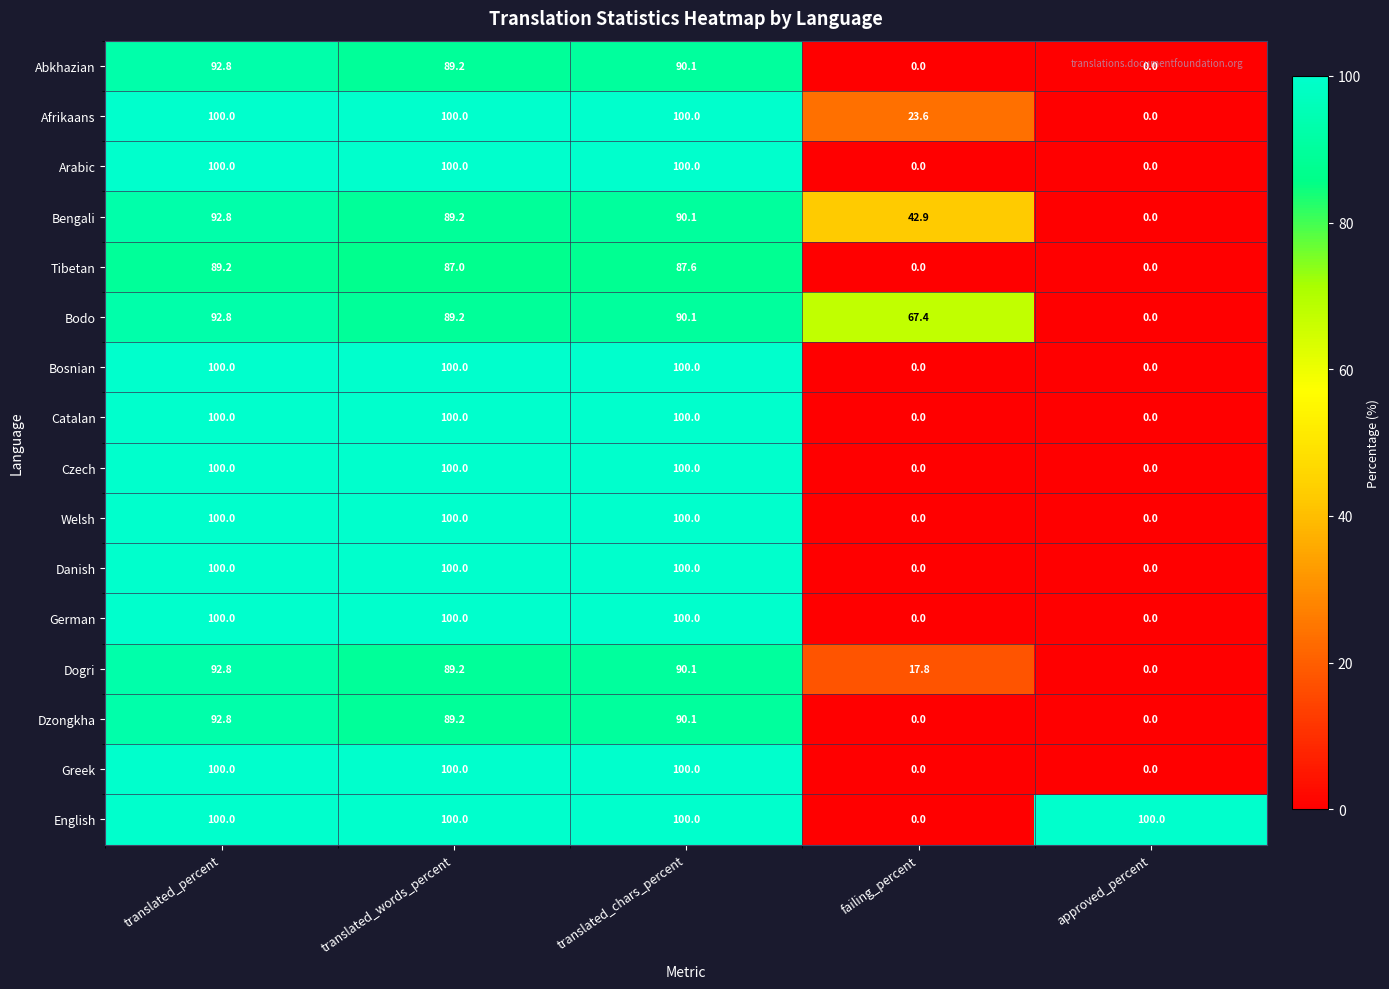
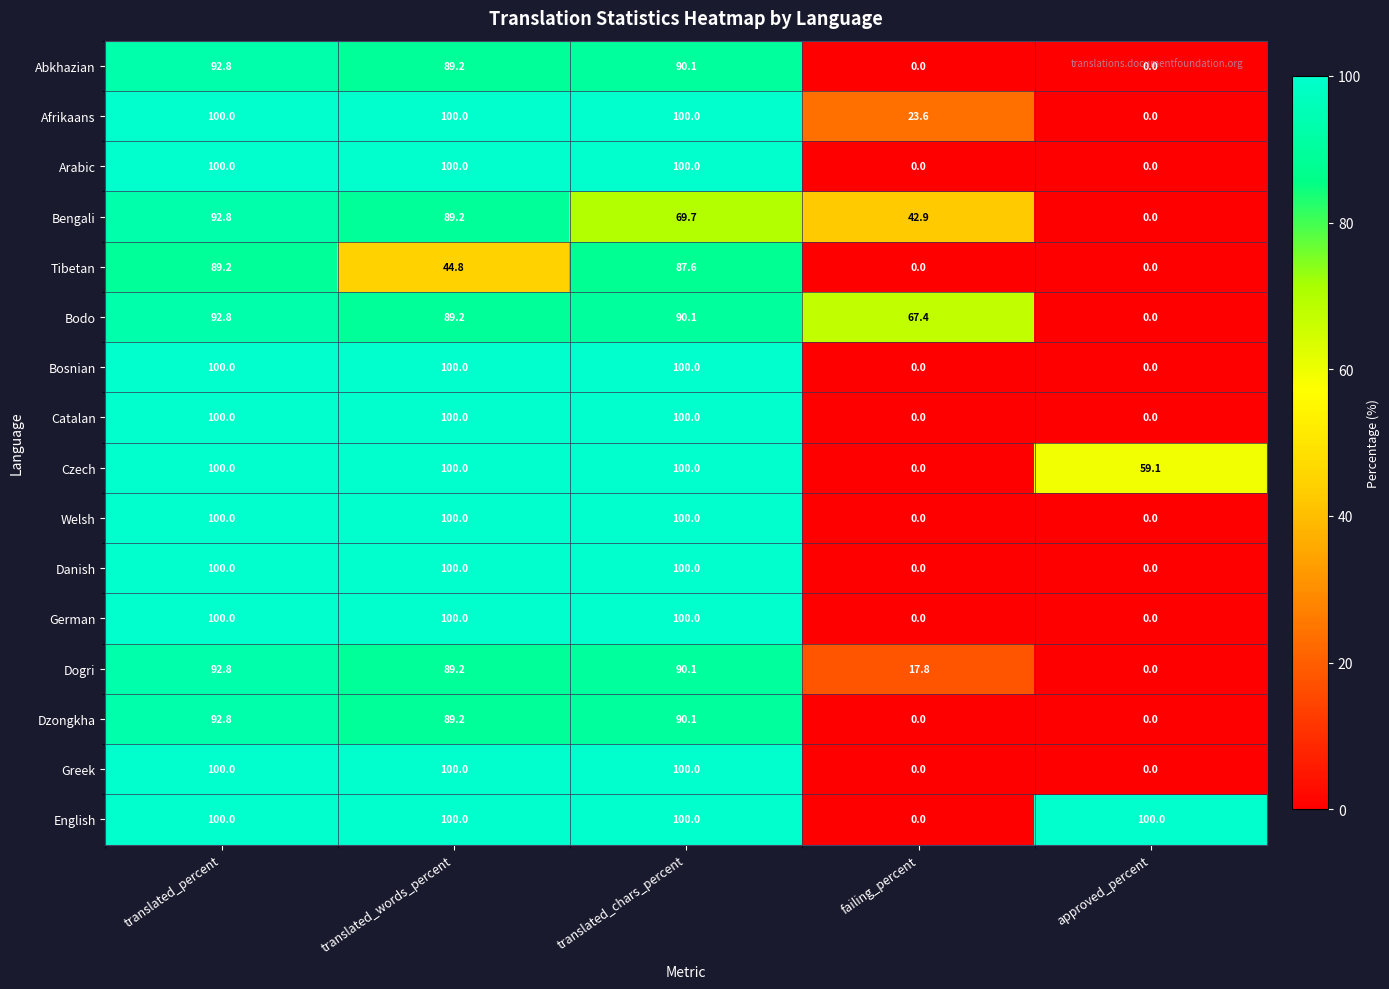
Bengali, translated_chars_percent: 90.1 -> 69.7
Tibetan, translated_words_percent: 87.0 -> 44.8
Czech, approved_percent: 0.0 -> 59.1
